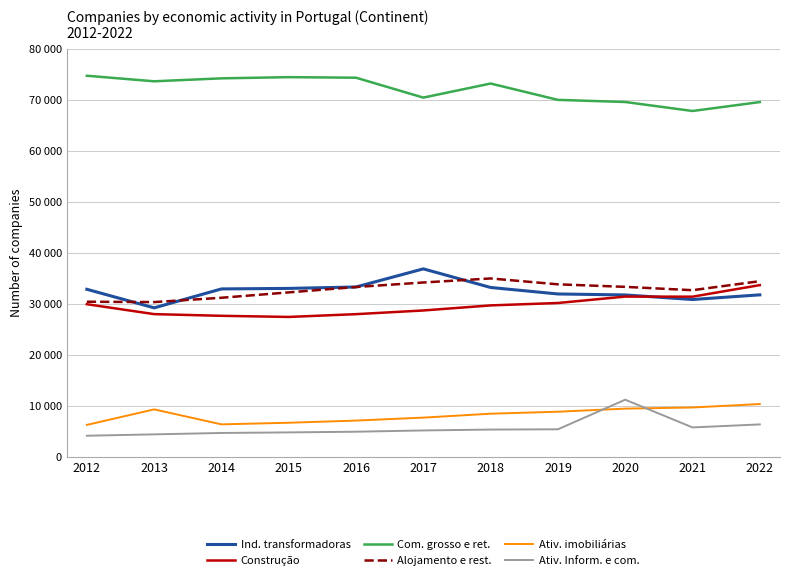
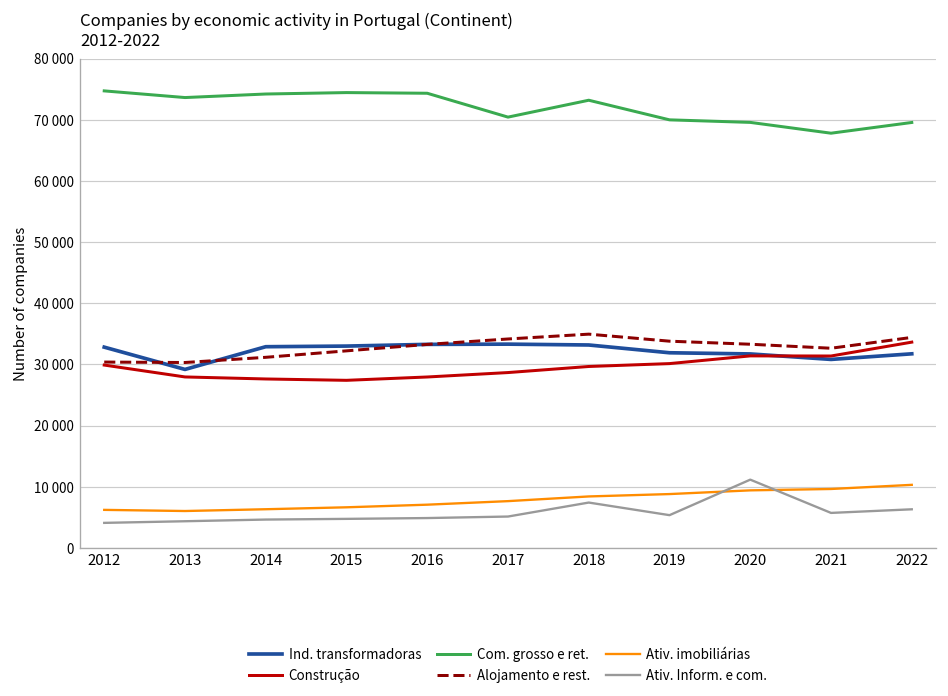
Ativ. imobiliárias, 2013: 9000 -> 6000
Ind. transformadoras, 2017: 37000 -> 33000
Ativ. Inform. e com., 2018: 5000 -> 7000
